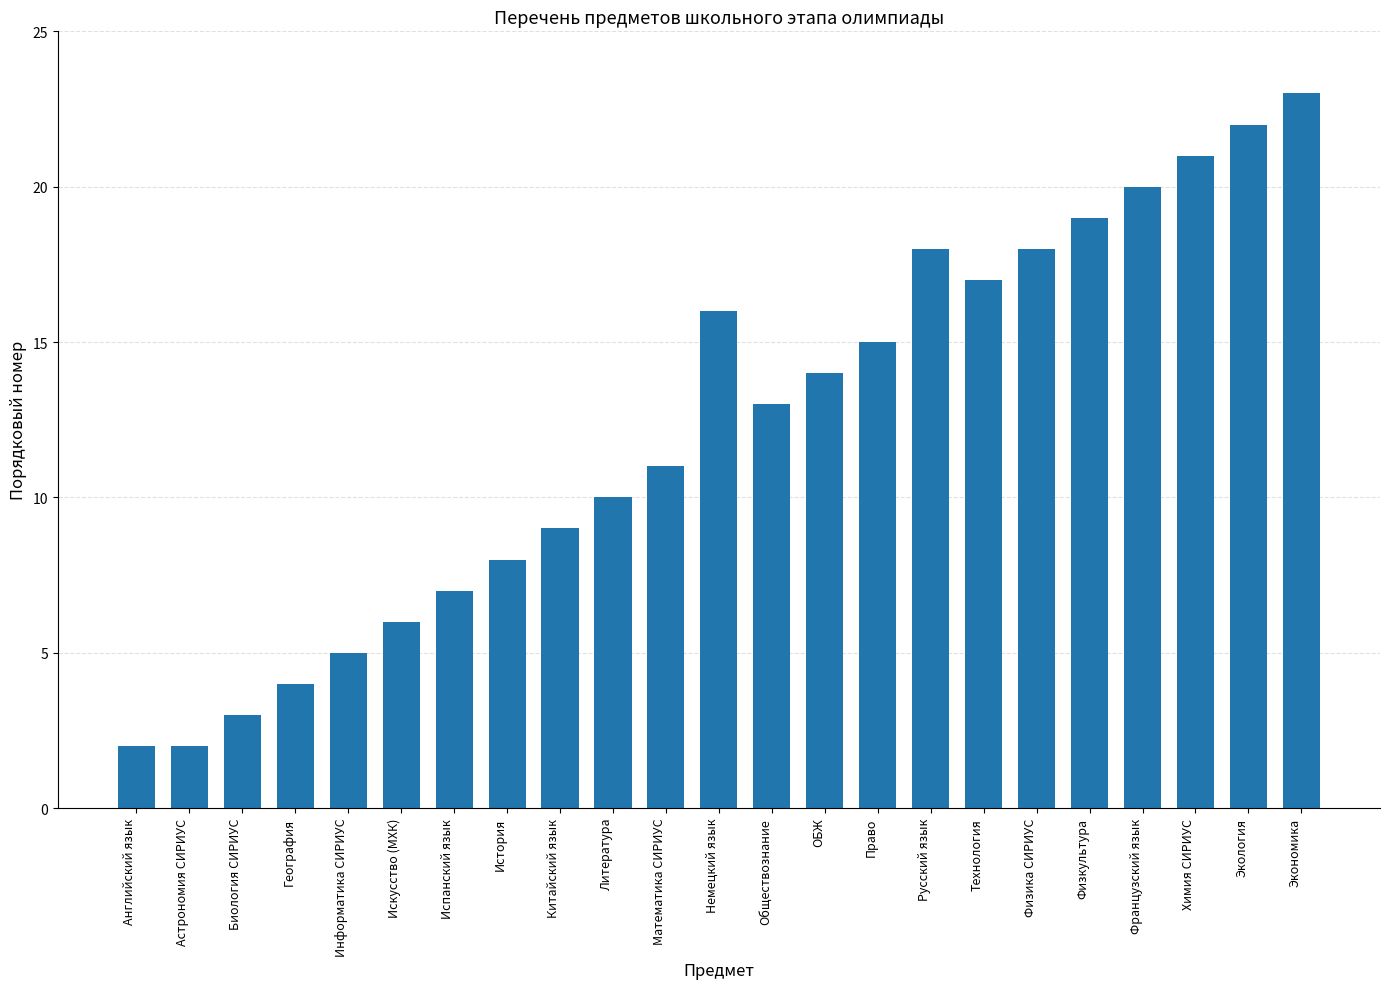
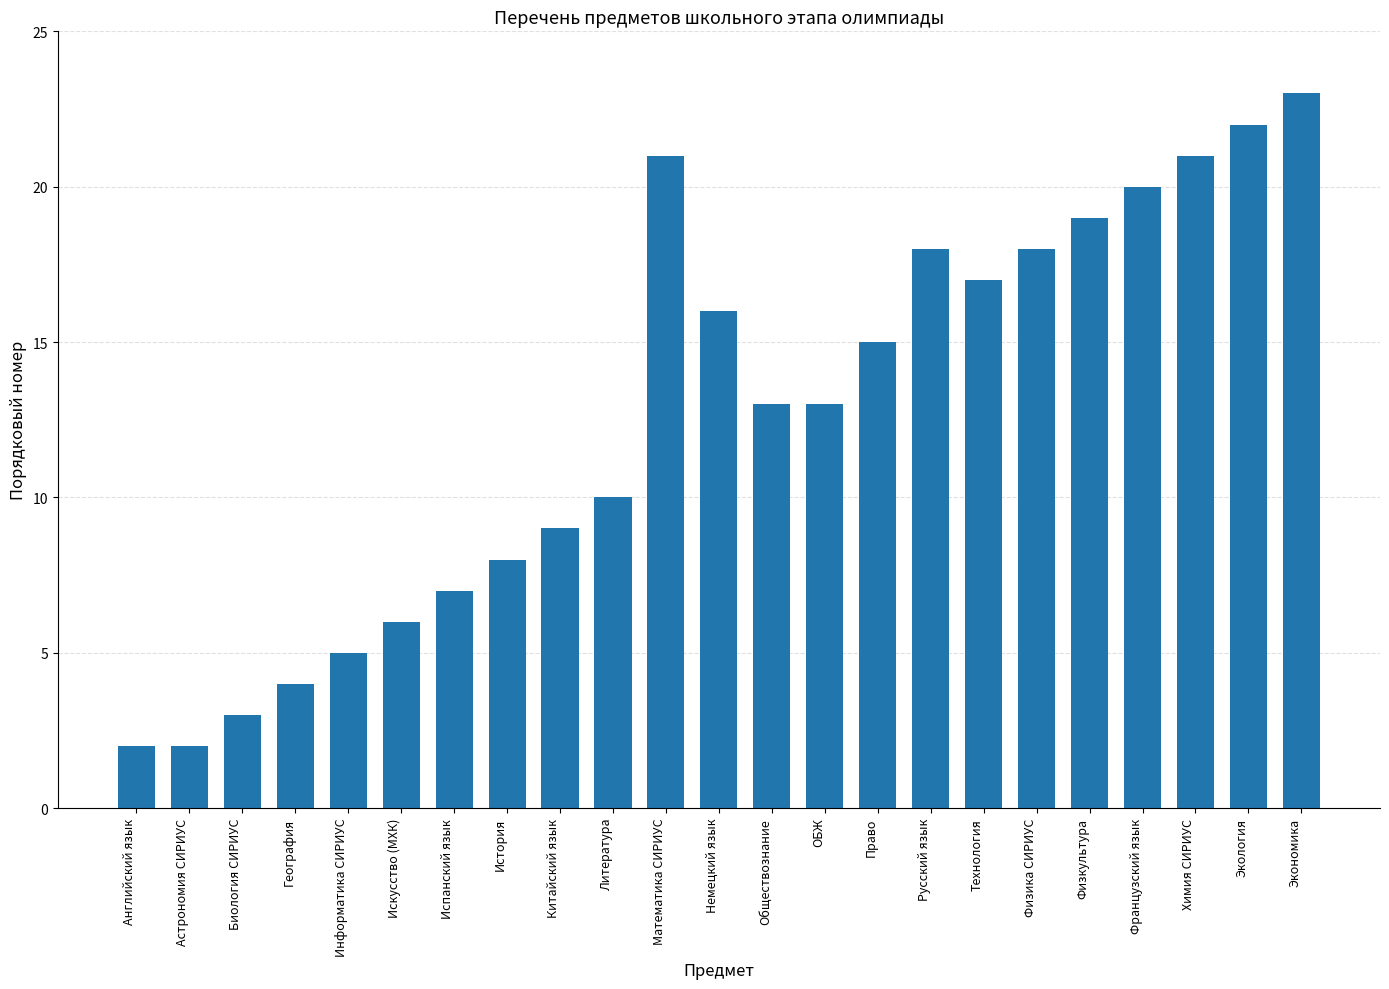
Математика СИРИУС: 11 -> 21
ОБЖ: 14 -> 13
